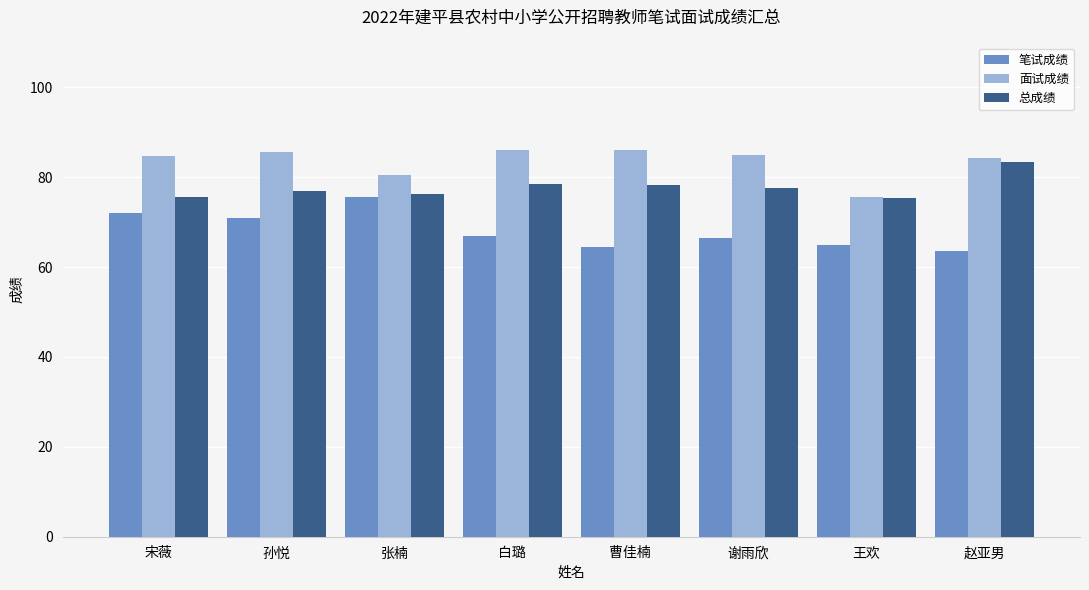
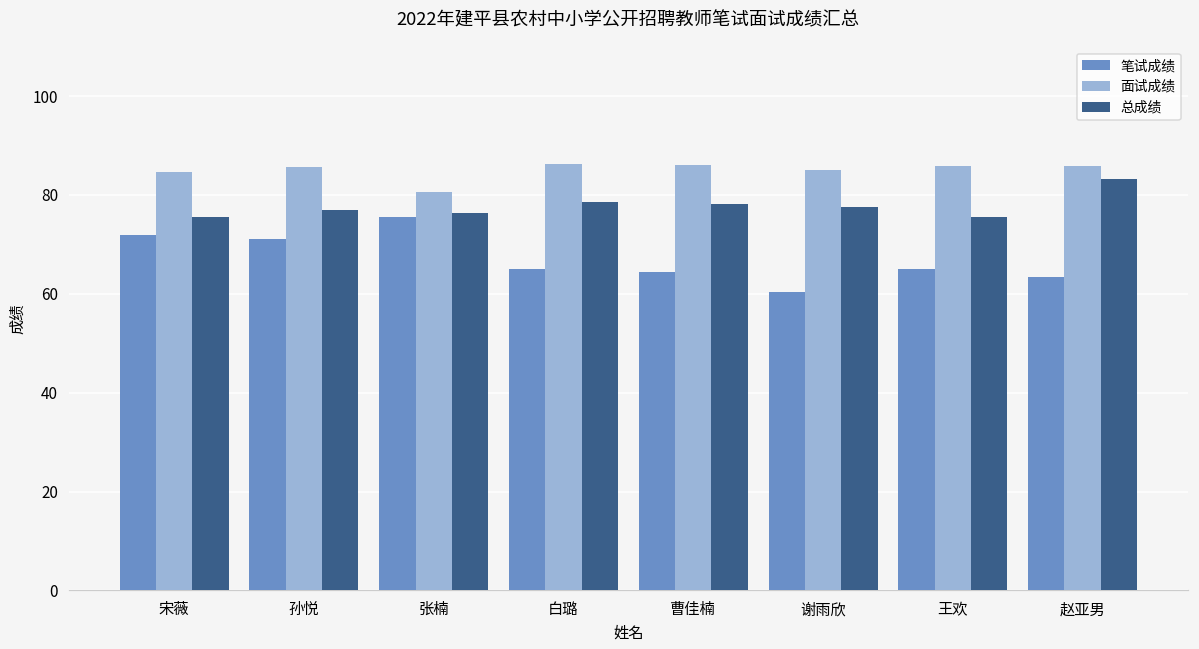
笔试成绩, 白璐: 67 -> 65
笔试成绩, 谢雨欣: 67 -> 60
面试成绩, 王欢: 76 -> 86
面试成绩, 赵亚男: 84 -> 86
